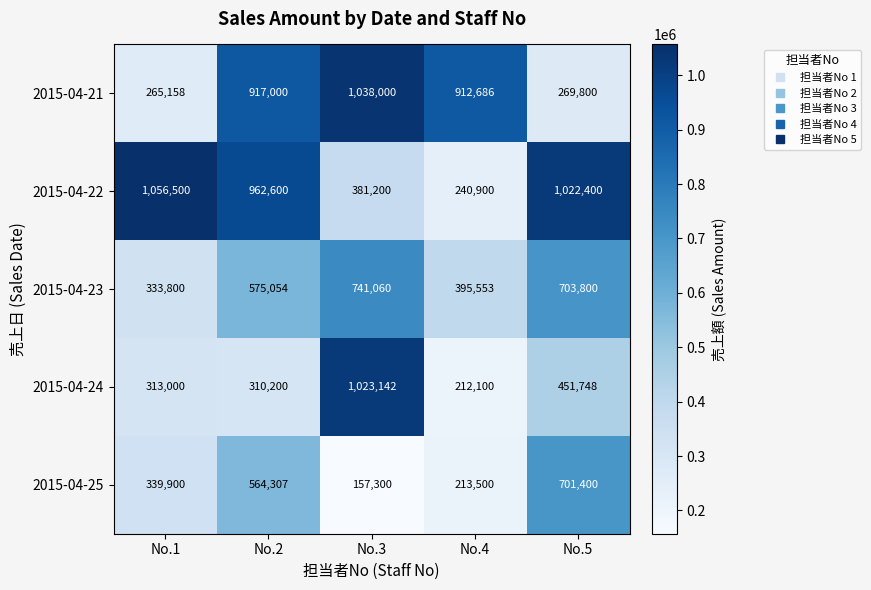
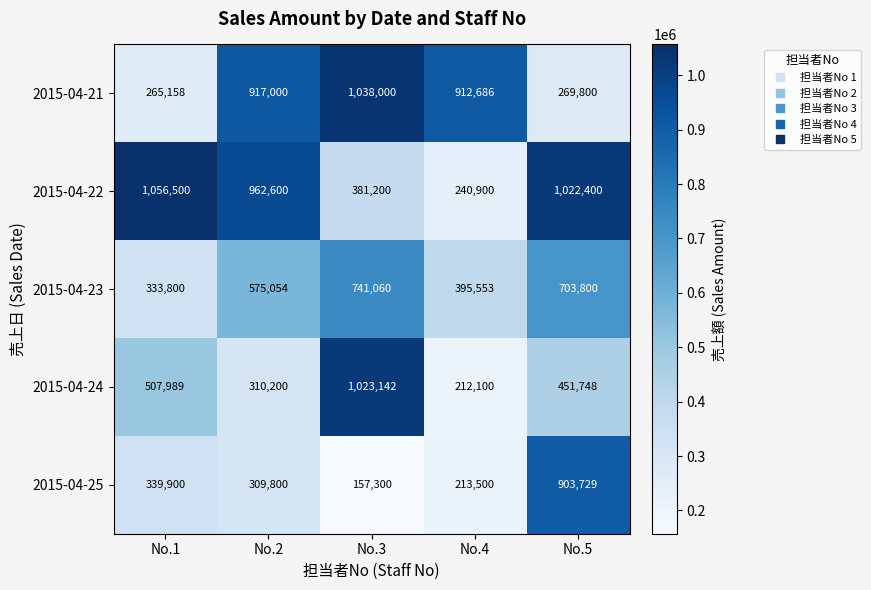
2015-04-24, No.1: 313,000 -> 507,989
2015-04-25, No.2: 564,307 -> 309,800
2015-04-25, No.5: 701,400 -> 903,729
